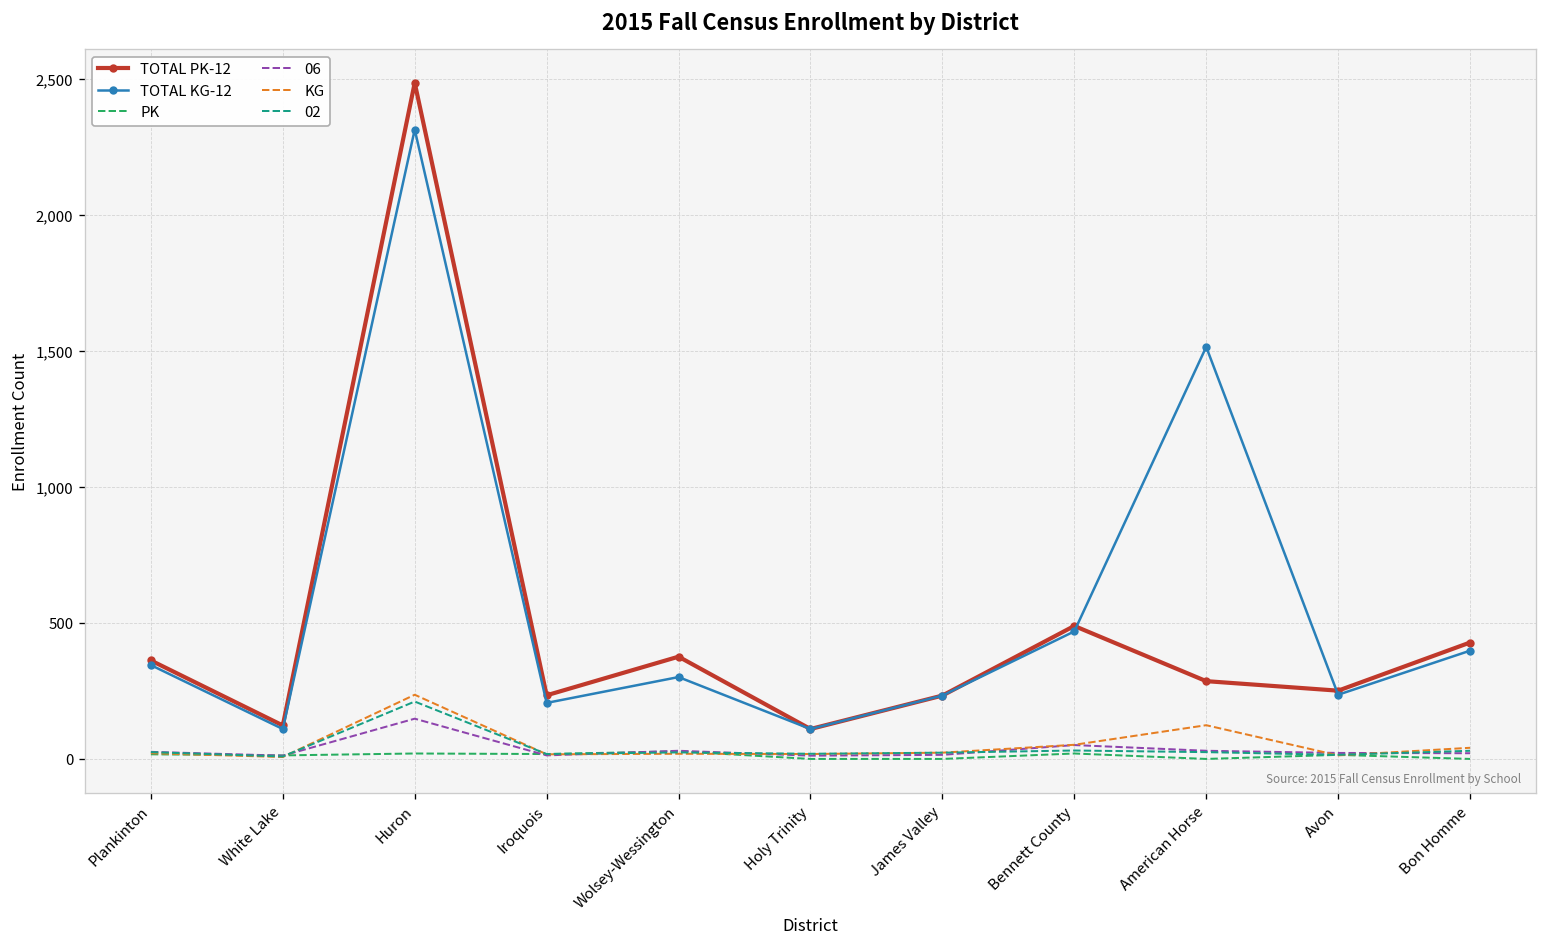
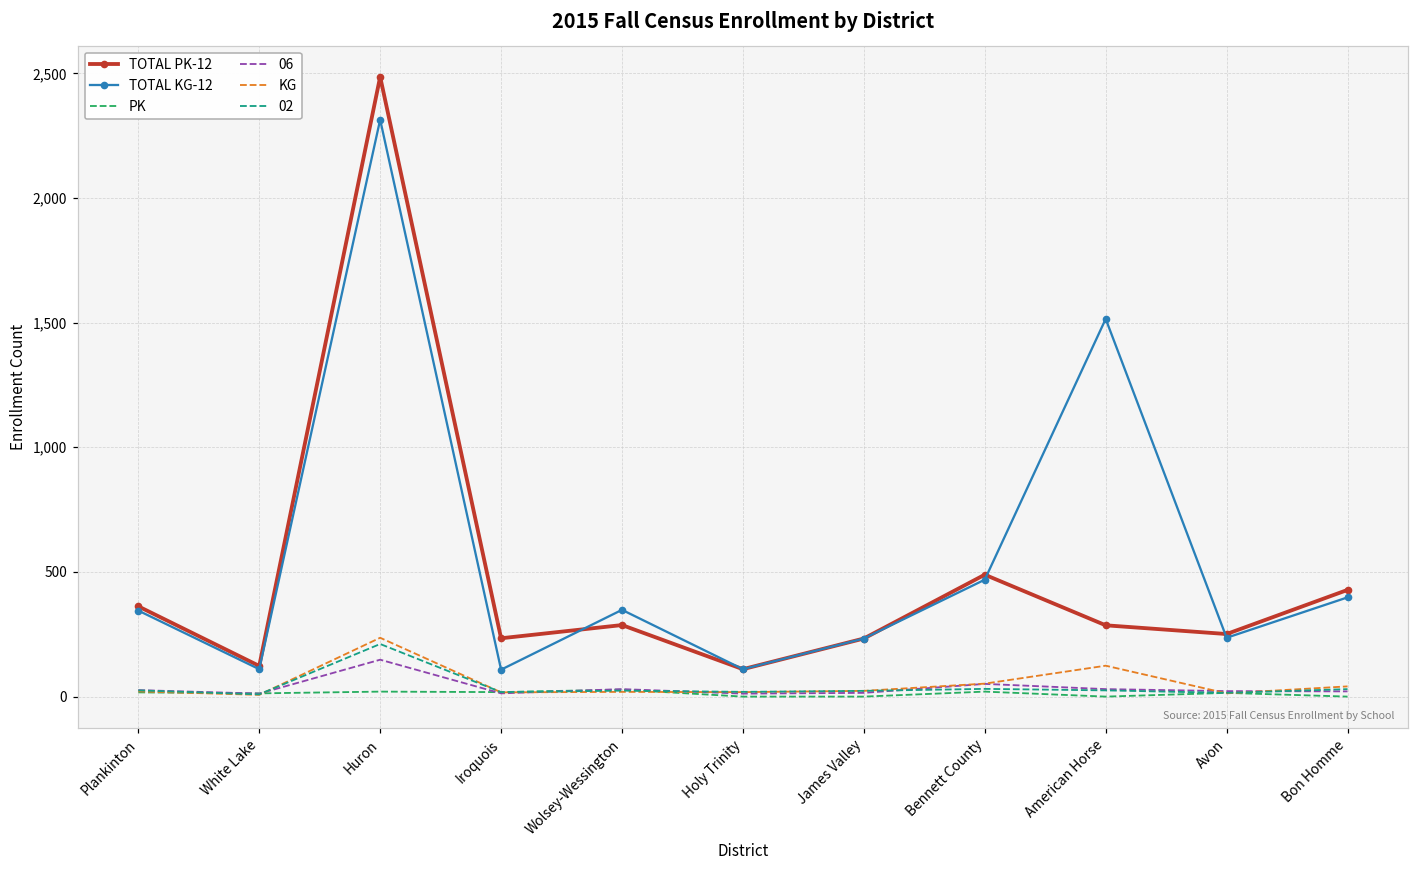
TOTAL KG-12, Iroquois: 210 -> 110
TOTAL PK-12, Wolsey-Wessington: 380 -> 290
TOTAL KG-12, Wolsey-Wessington: 300 -> 350
